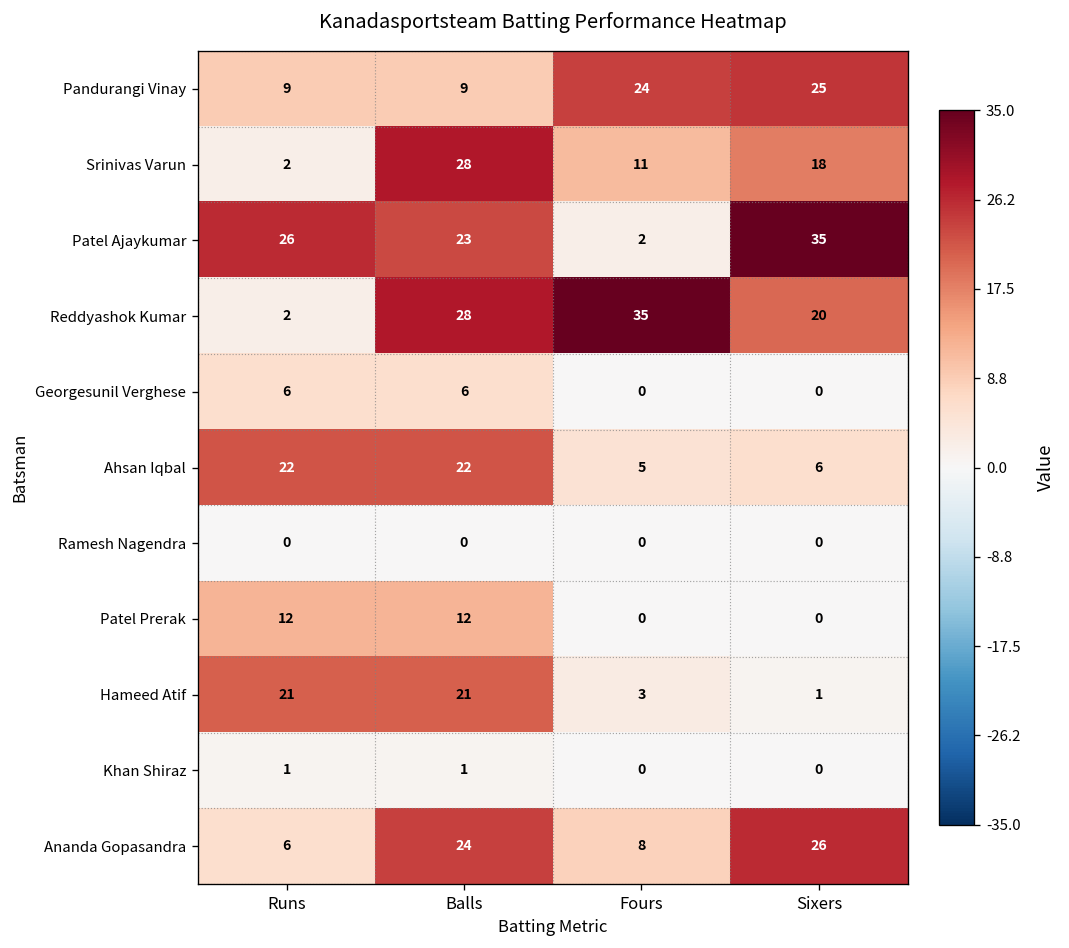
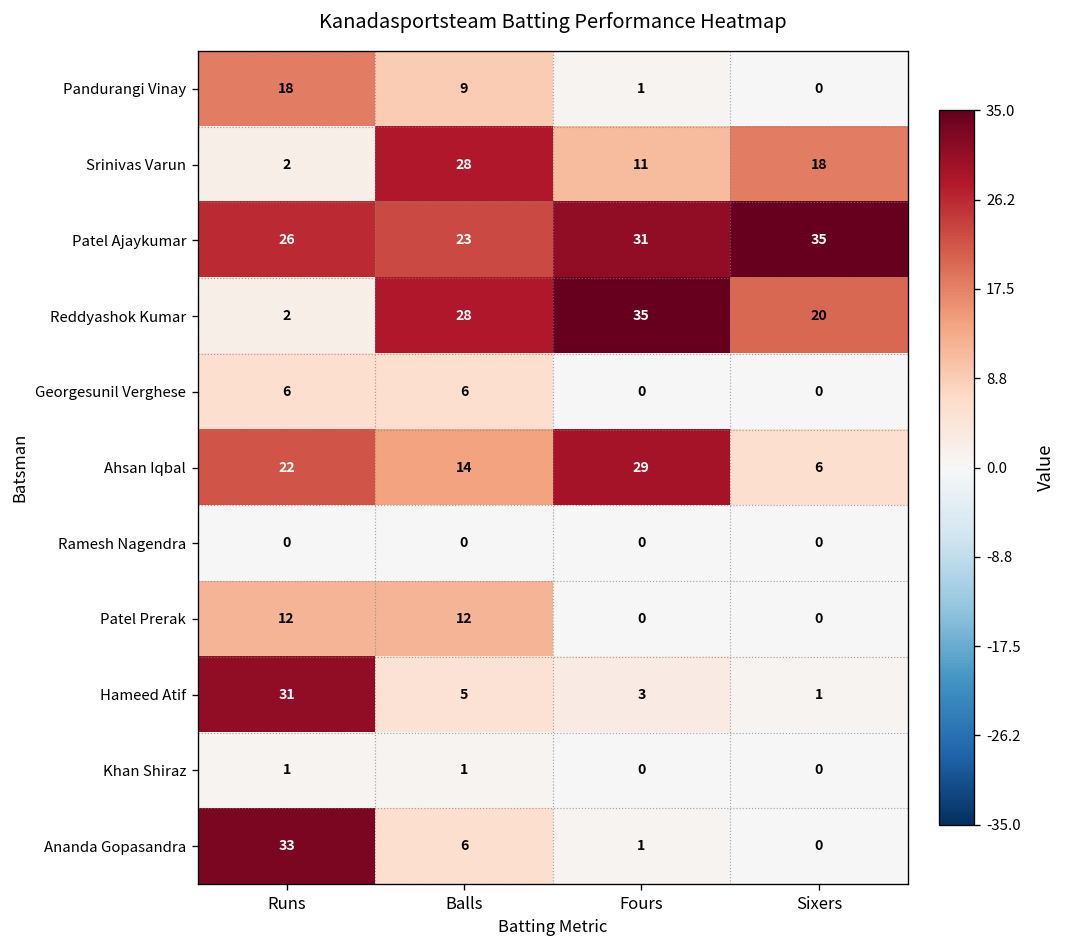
Pandurangi Vinay, Runs: 9 -> 18
Pandurangi Vinay, Fours: 24 -> 1
Pandurangi Vinay, Sixers: 25 -> 0
Patel Ajaykumar, Fours: 2 -> 31
Ahsan Iqbal, Balls: 22 -> 14
Ahsan Iqbal, Fours: 5 -> 29
Hameed Atif, Runs: 21 -> 31
Hameed Atif, Balls: 21 -> 5
Ananda Gopasandra, Runs: 6 -> 33
Ananda Gopasandra, Balls: 24 -> 6
Ananda Gopasandra, Fours: 8 -> 1
Ananda Gopasandra, Sixers: 26 -> 0
